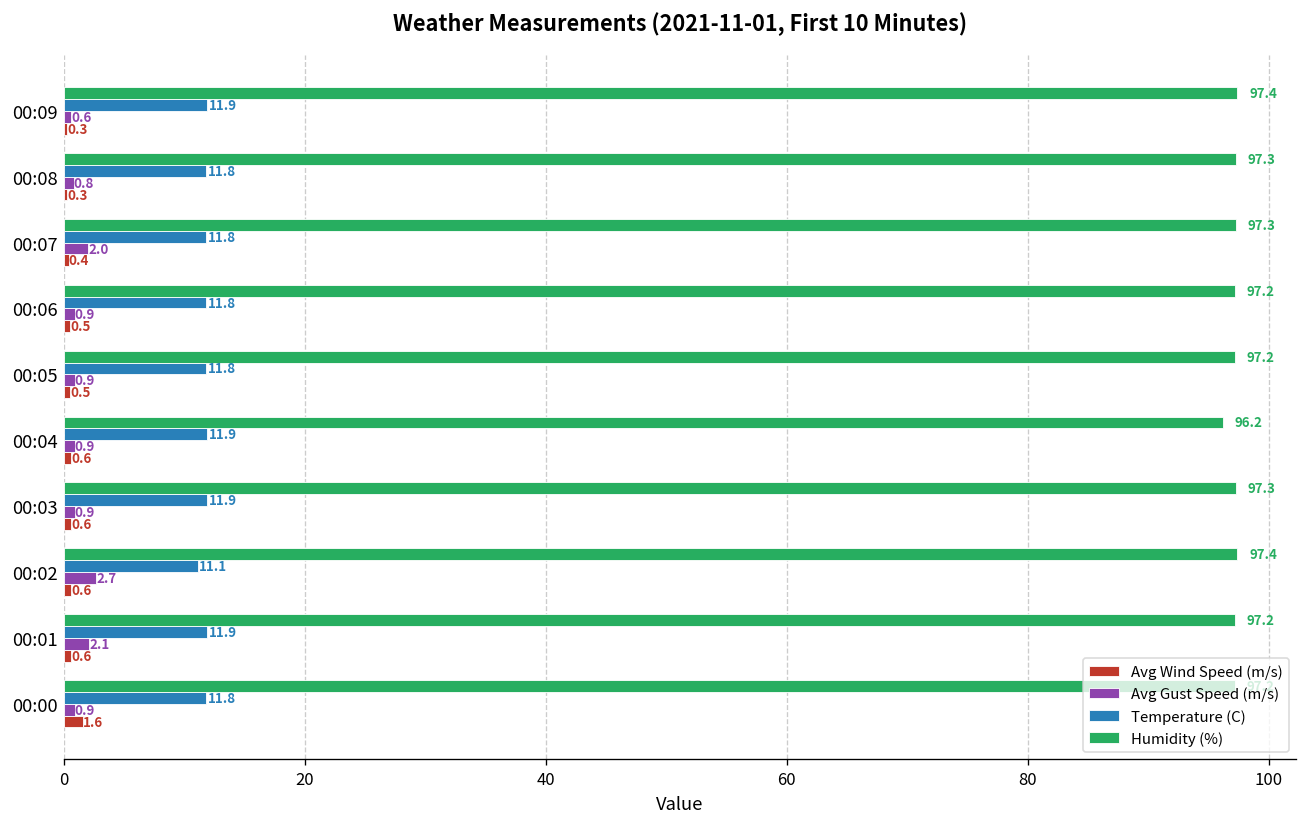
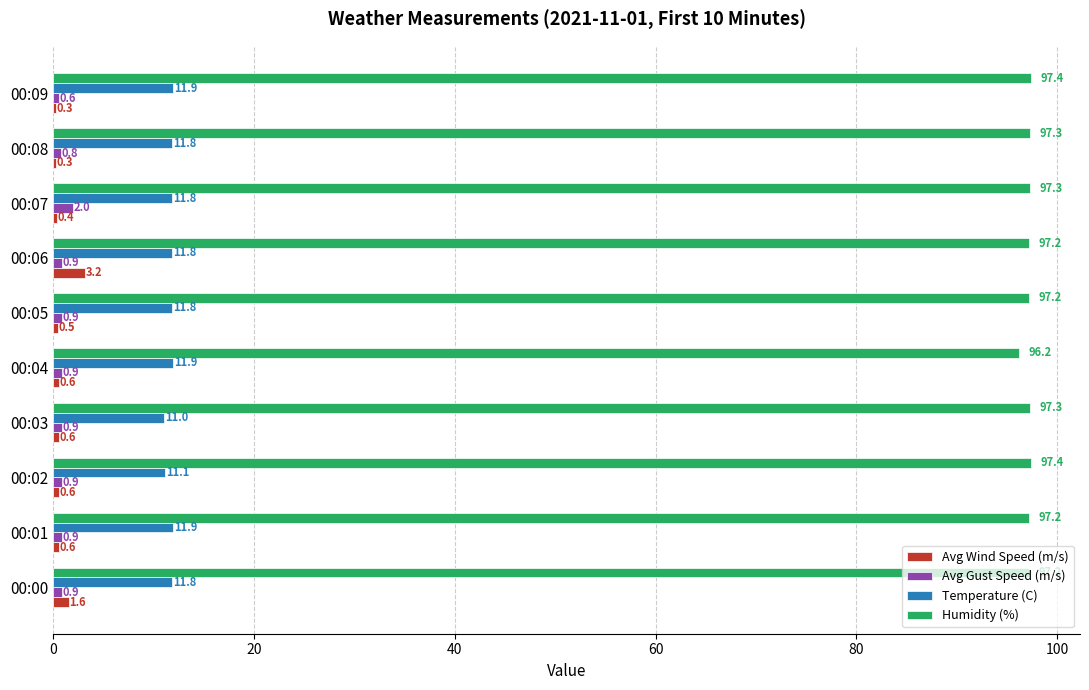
Avg Wind Speed (m/s), 00:06: 0.5 -> 3.2
Temperature (C), 00:03: 11.9 -> 11.0
Avg Gust Speed (m/s), 00:02: 2.7 -> 0.9
Avg Gust Speed (m/s), 00:01: 2.1 -> 0.9
